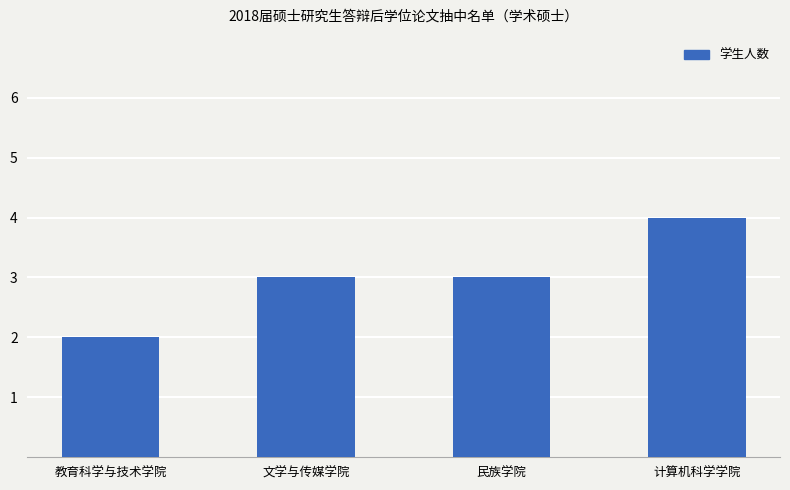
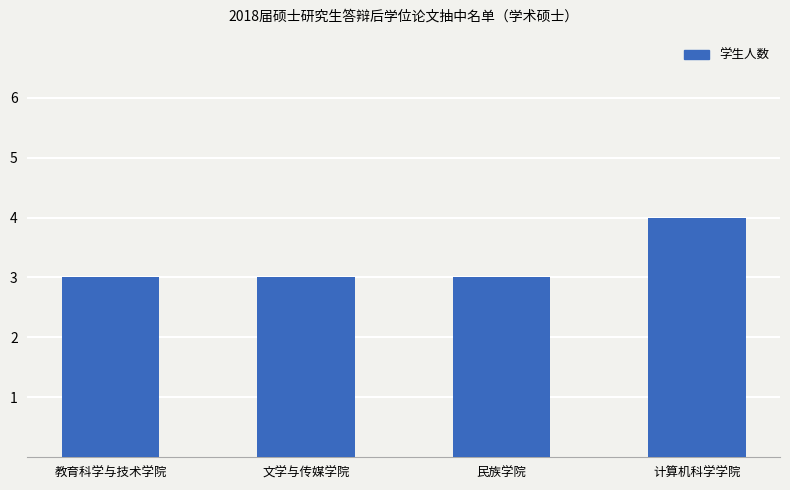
教育科学与技术学院: 2 -> 3
